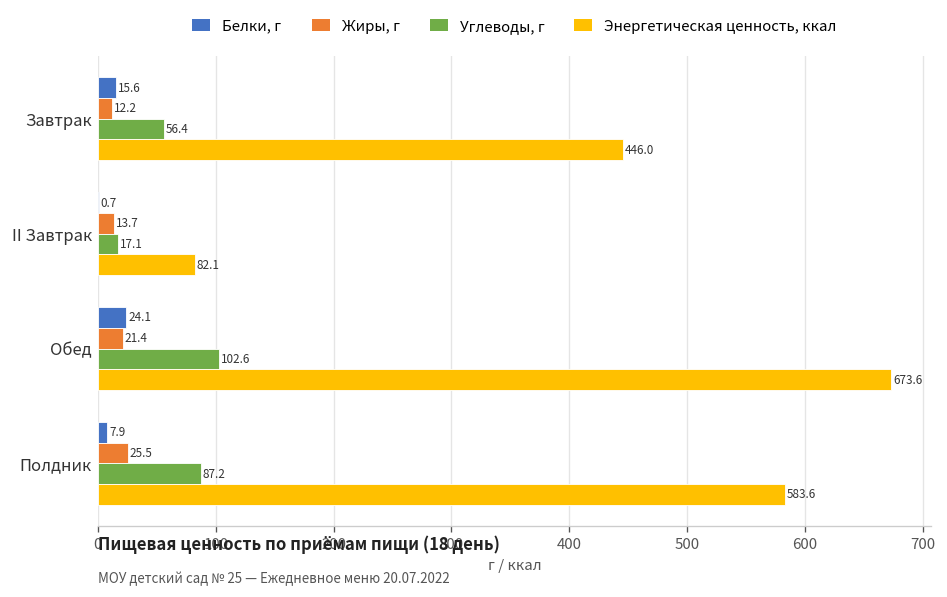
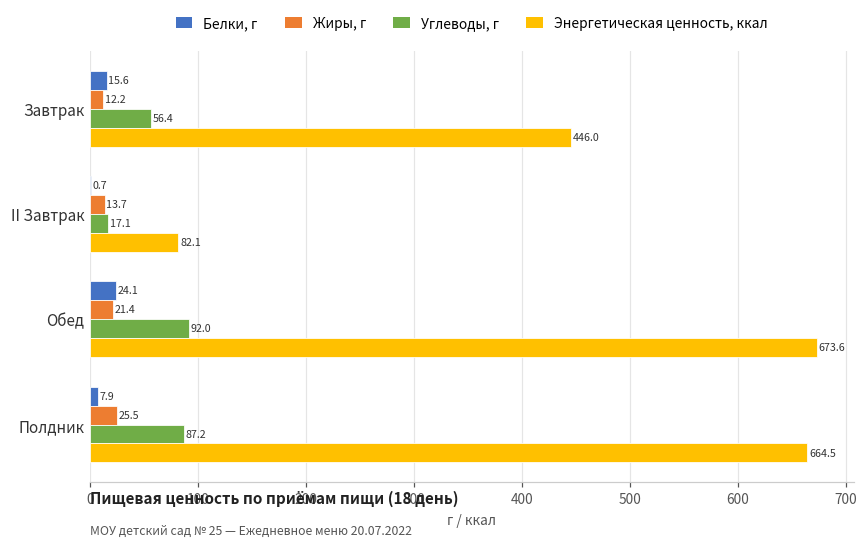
Углеводы, г, Обед: 102.6 -> 92.0
Энергетическая ценность, ккал, Полдник: 583.6 -> 664.5
